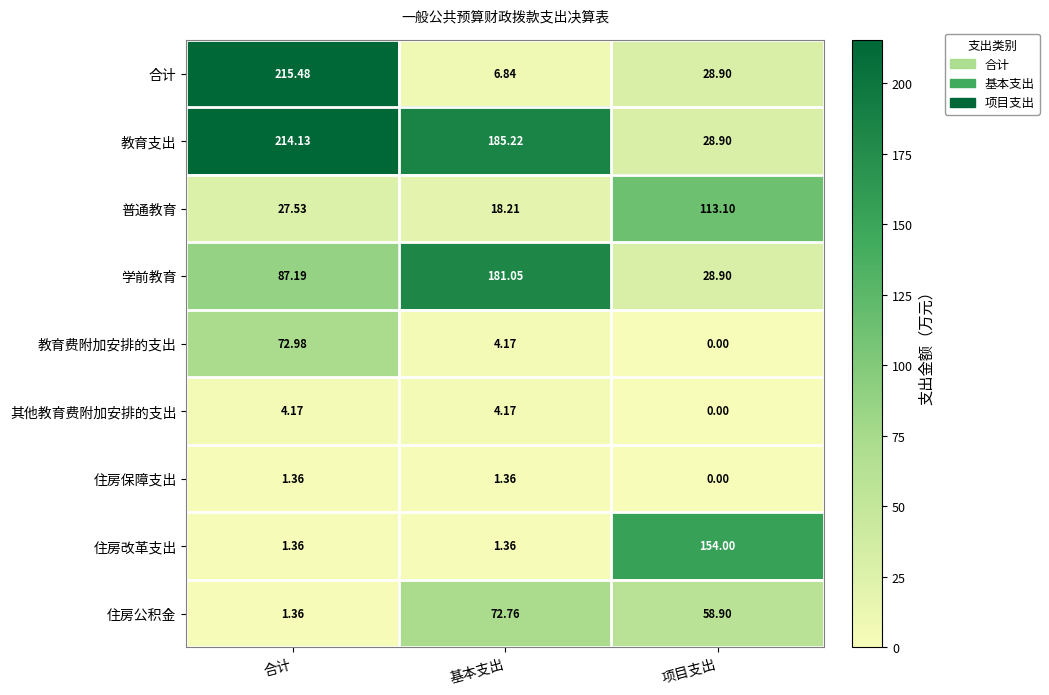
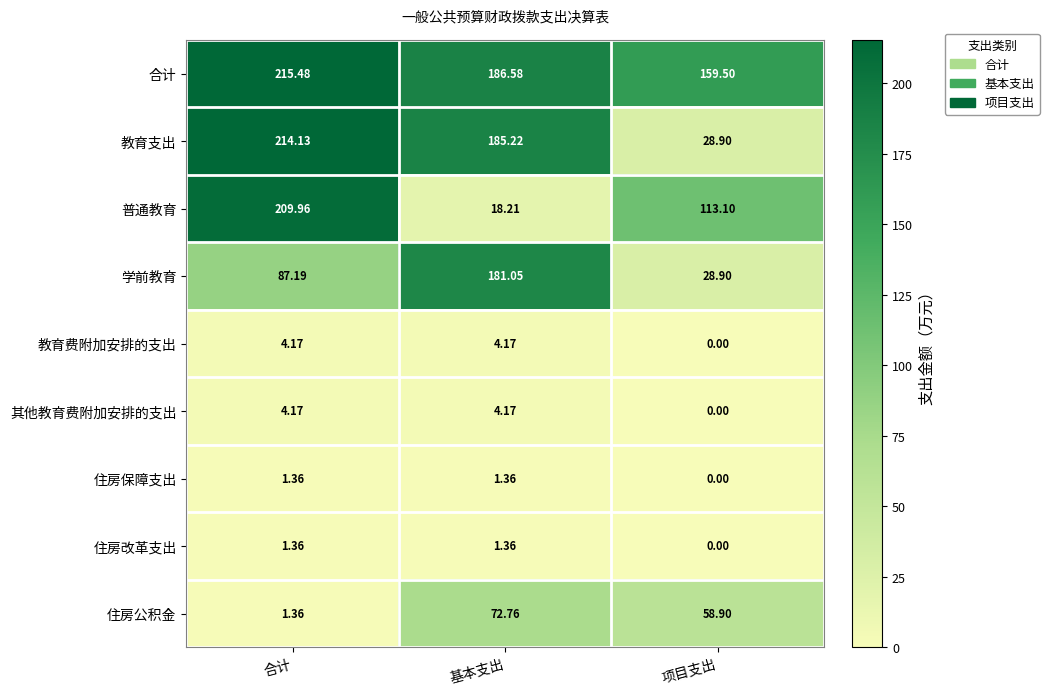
合计, 基本支出: 6.84 -> 186.58
合计, 项目支出: 28.90 -> 159.50
普通教育, 合计: 27.53 -> 209.96
教育费附加安排的支出, 合计: 72.98 -> 4.17
住房改革支出, 项目支出: 154.00 -> 0.00
